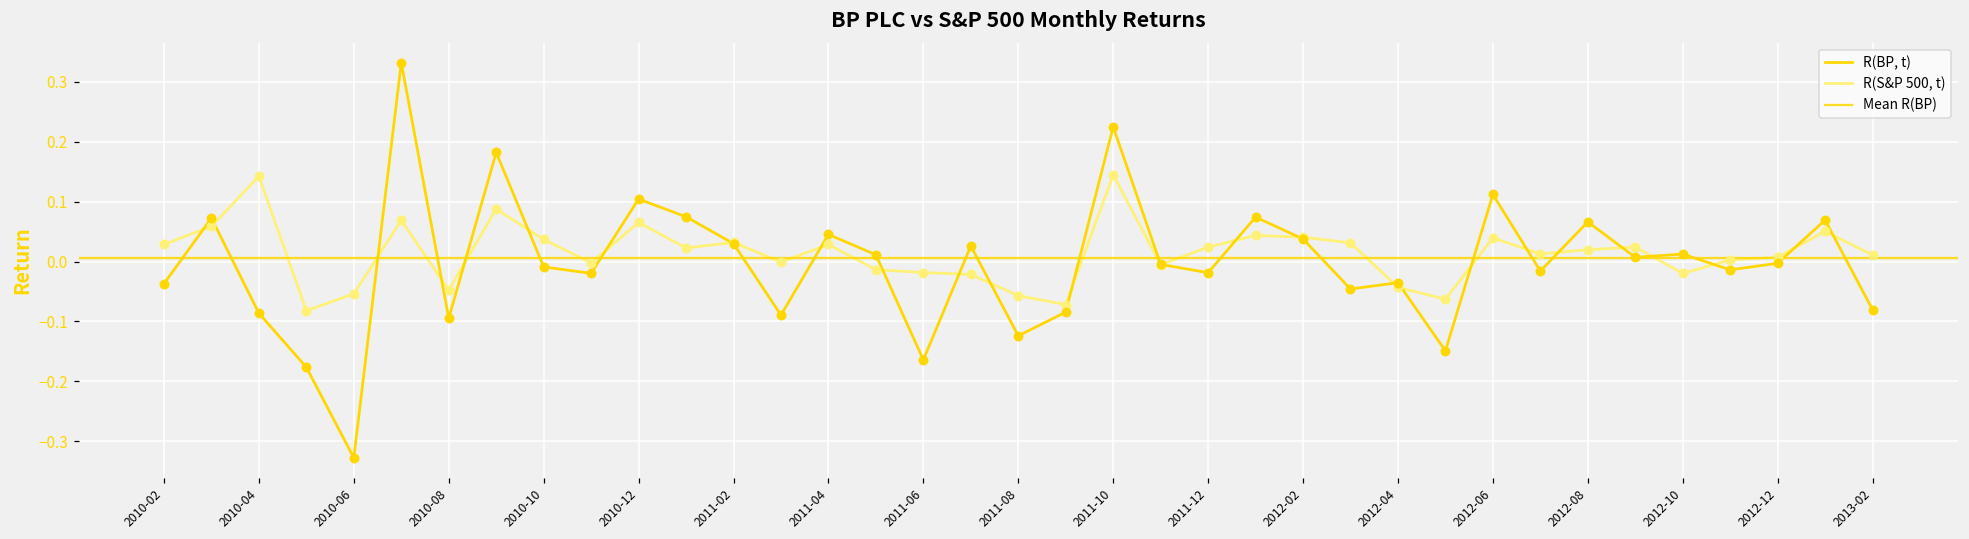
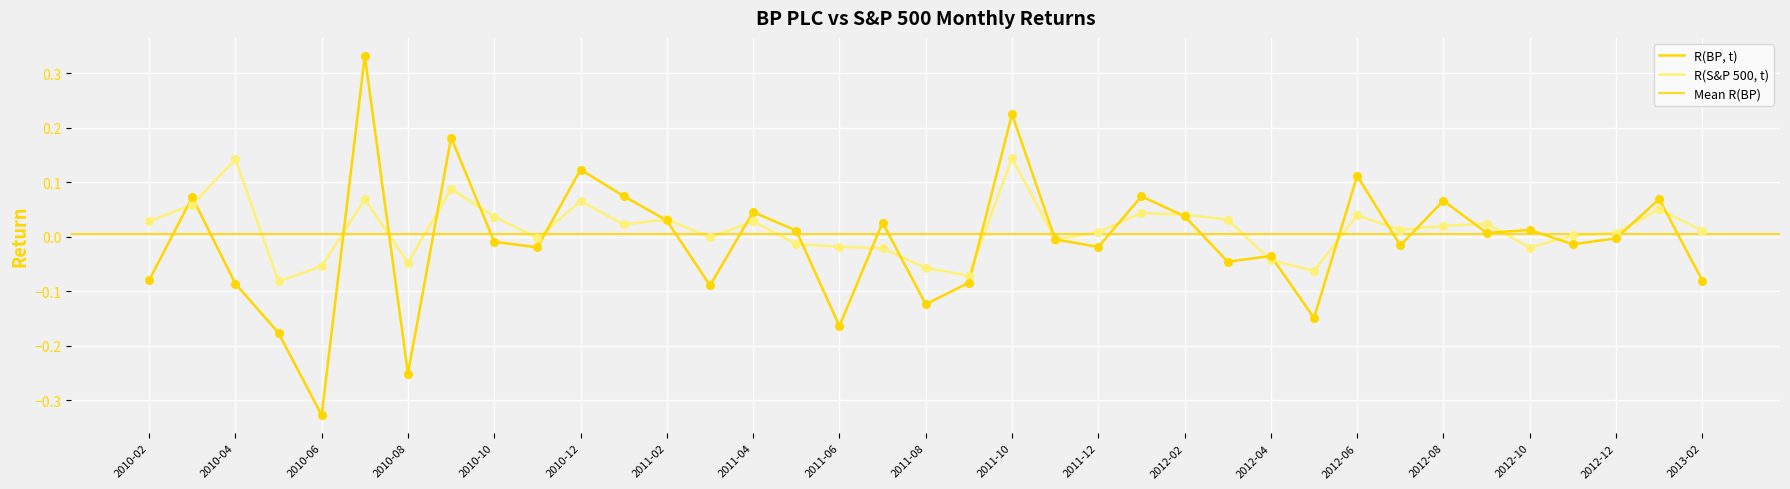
R(BP, t), 2010-02: -0.04 -> -0.08
R(BP, t), 2010-08: -0.09 -> -0.25
R(BP, t), 2010-12: 0.10 -> 0.12
R(S&P 500, t), 2011-12: 0.02 -> 0.01
